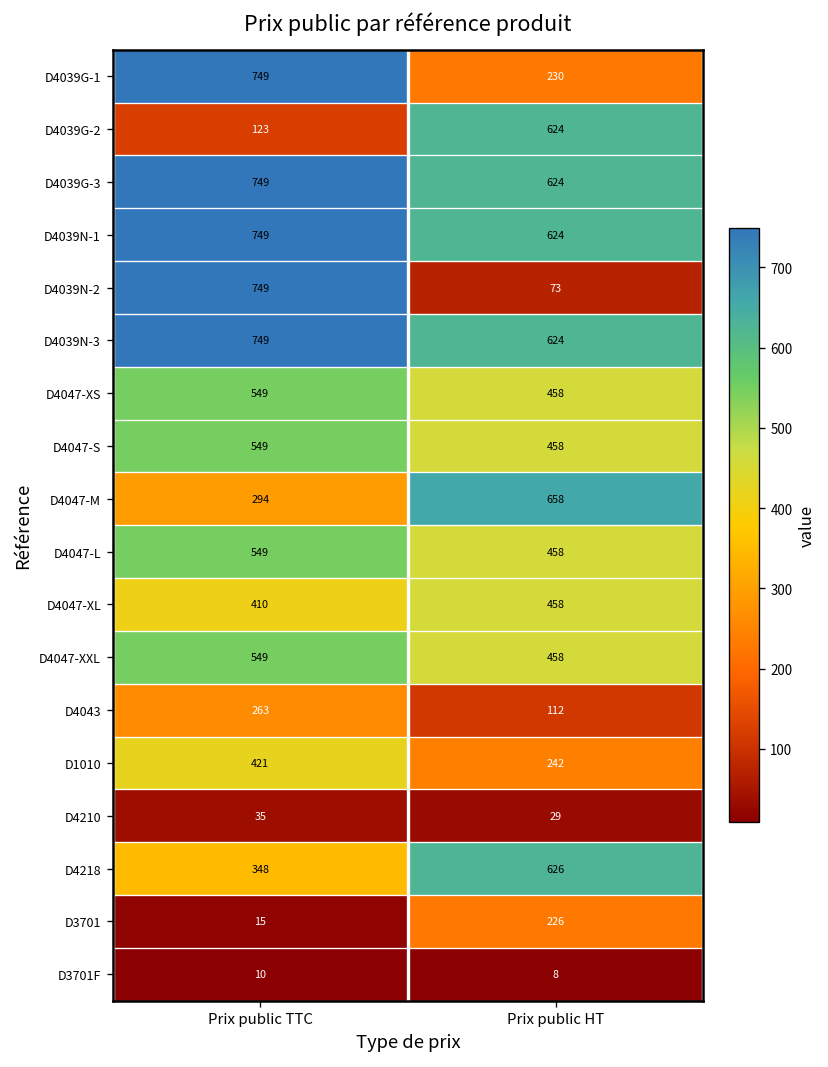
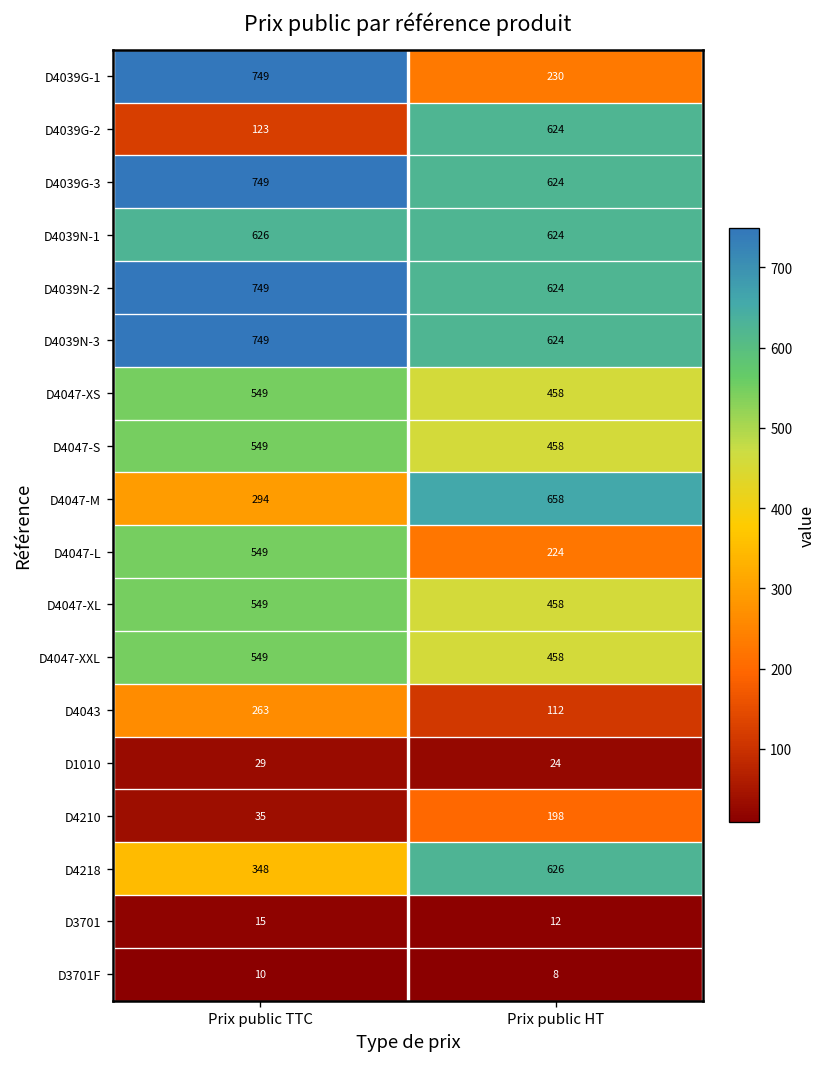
D4039N-1, Prix public TTC: 749 -> 626
D4039N-2, Prix public HT: 73 -> 624
D4047-L, Prix public HT: 458 -> 224
D4047-XL, Prix public TTC: 410 -> 549
D1010, Prix public TTC: 421 -> 29
D1010, Prix public HT: 242 -> 24
D4210, Prix public HT: 29 -> 198
D3701, Prix public HT: 226 -> 12
